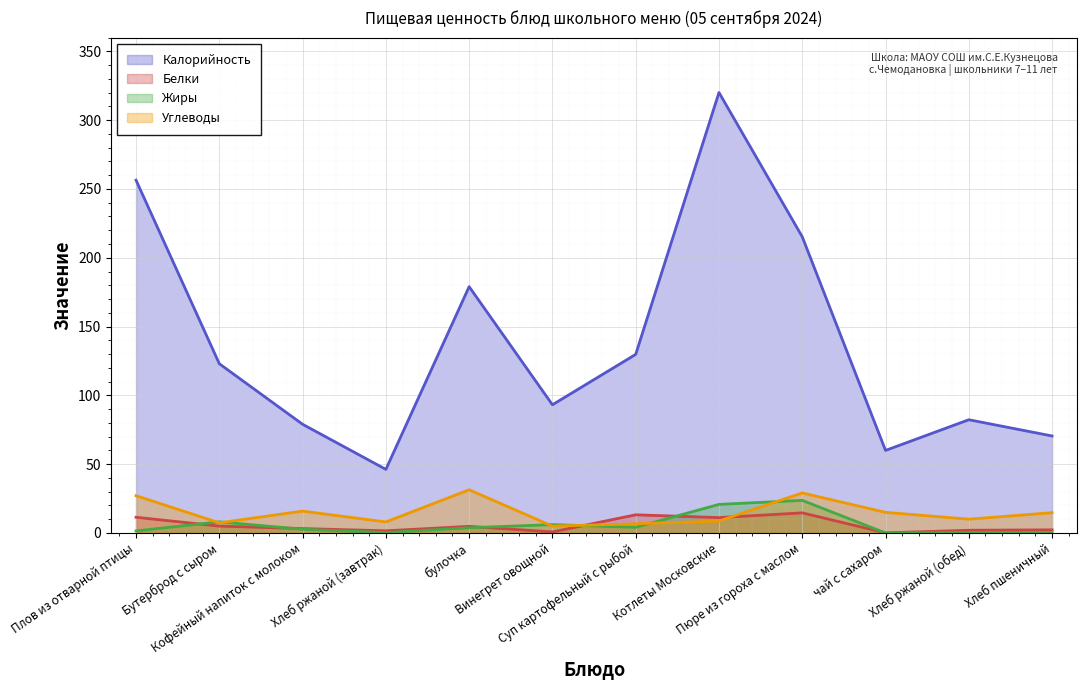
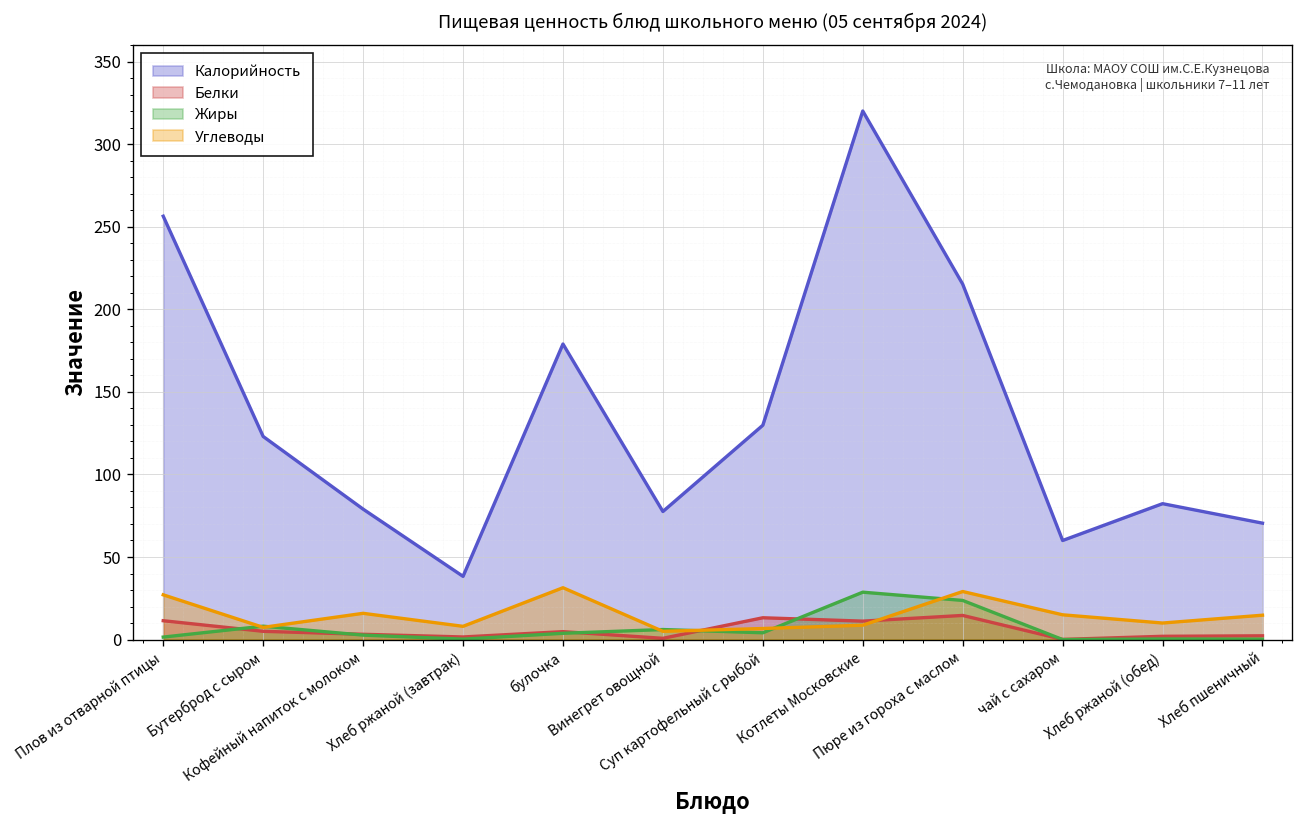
Калорийность, Хлеб ржаной (завтрак): 46 -> 38
Калорийность, Винегрет овощной: 93 -> 78
Жиры, Котлеты Московские: 21 -> 29
